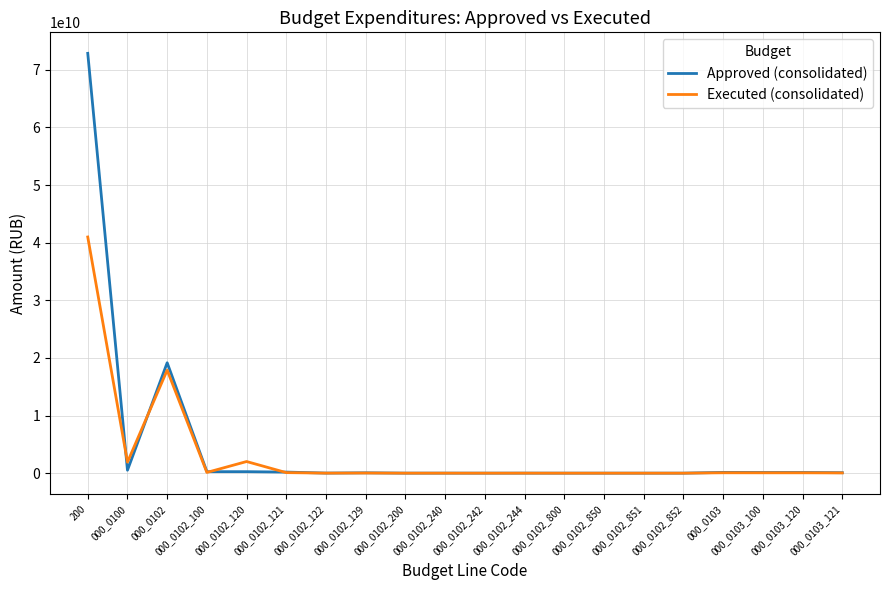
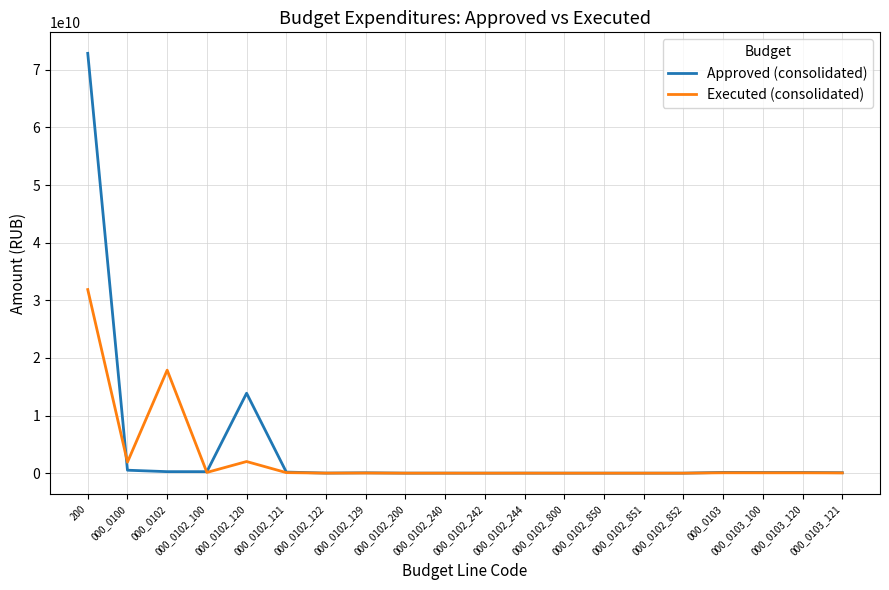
Executed (consolidated), 200: 41000000000 -> 32000000000
Approved (consolidated), 000_0102: 19000000000 -> 0
Approved (consolidated), 000_0102_120: 0 -> 14000000000
